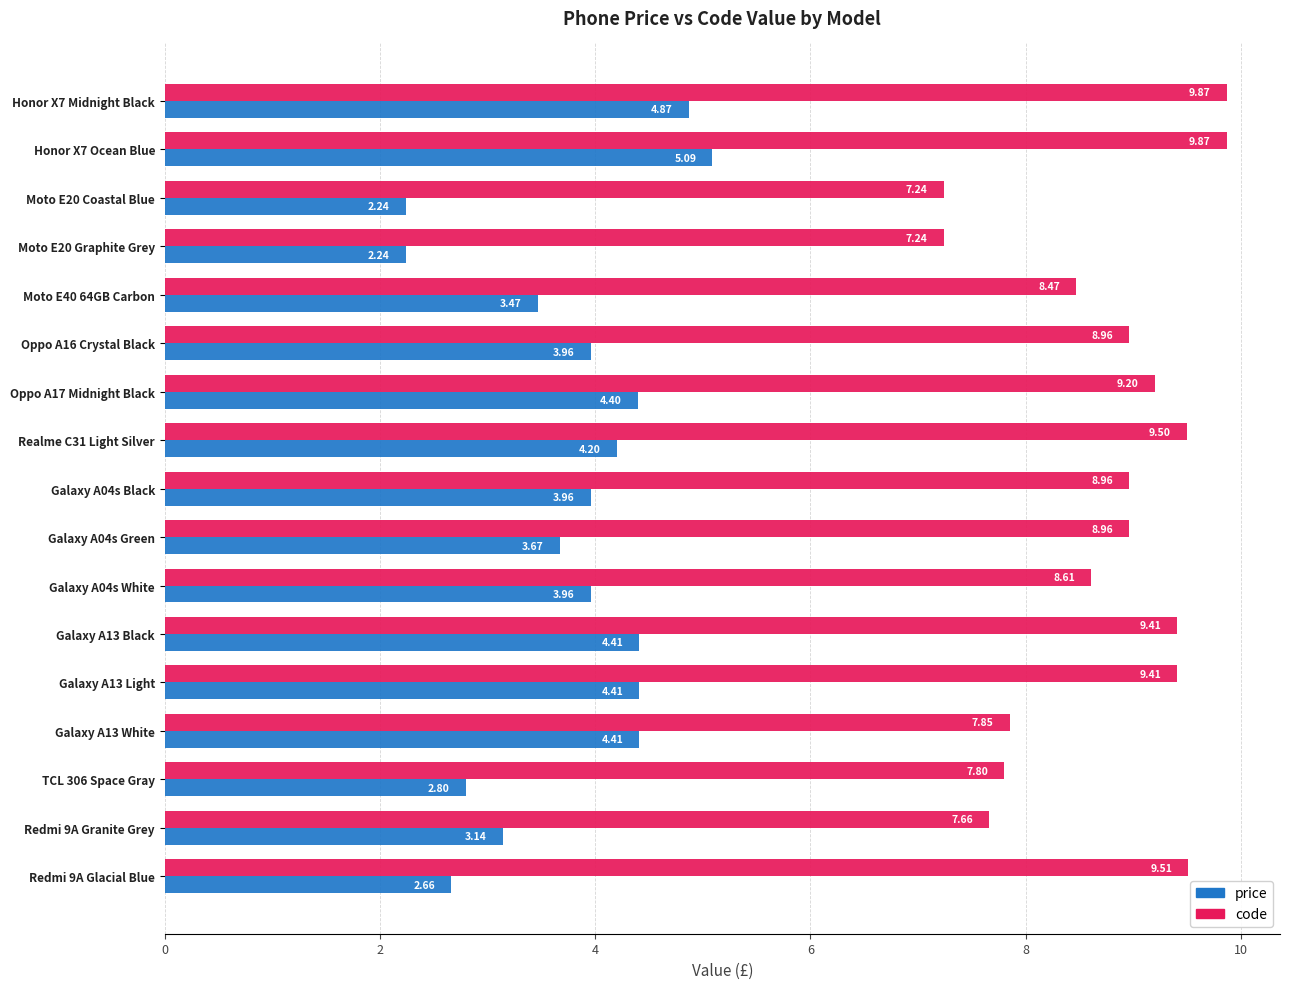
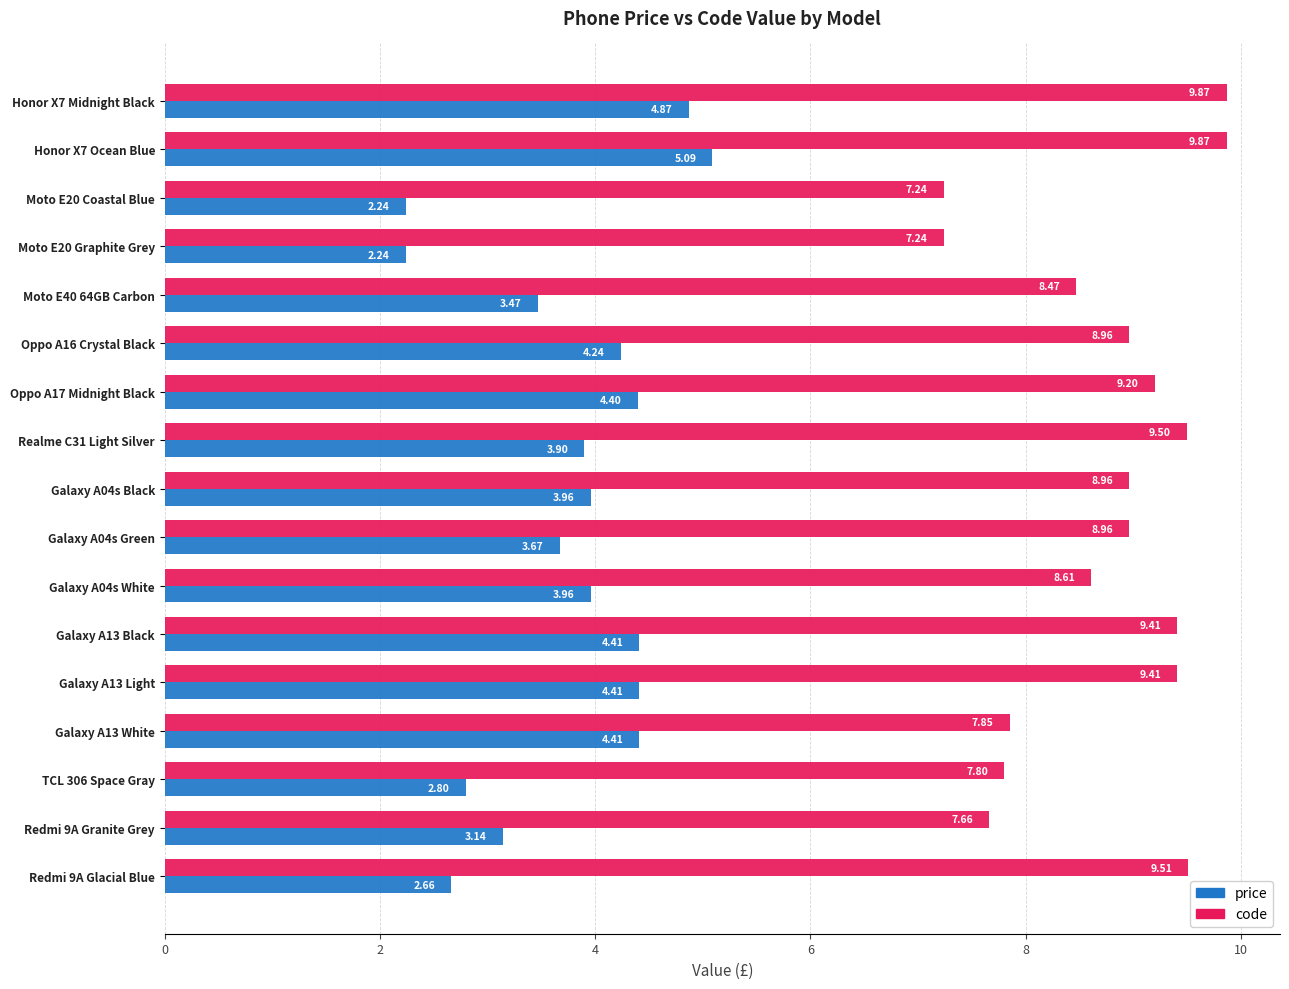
price, Oppo A16 Crystal Black: 3.96 -> 4.24
price, Realme C31 Light Silver: 4.20 -> 3.90
